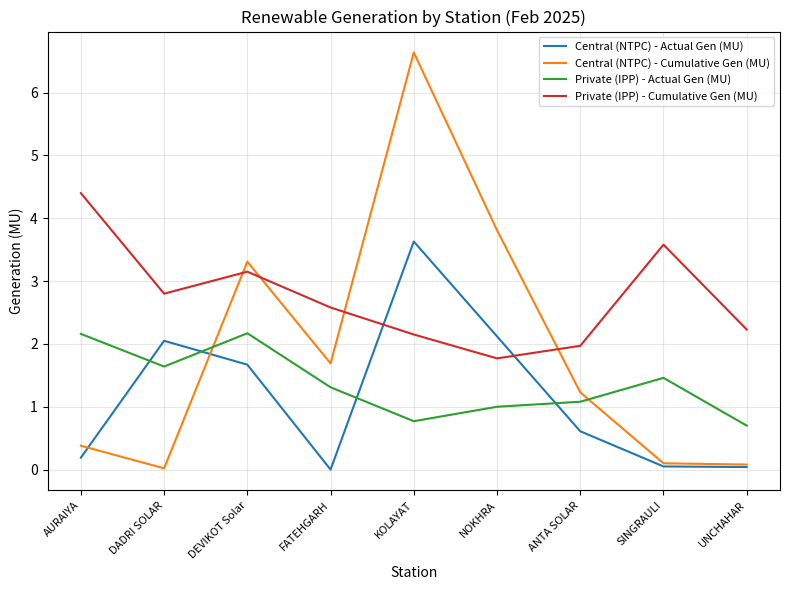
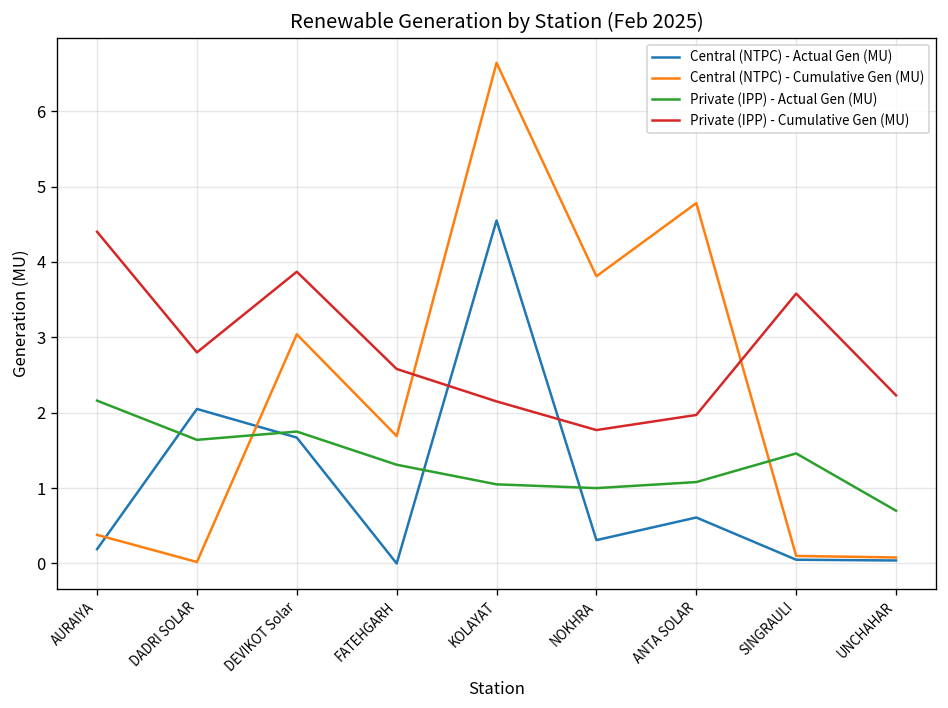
Central (NTPC) - Cumulative Gen (MU), DEVIKOT Solar: 3.3 -> 3.0
Private (IPP) - Actual Gen (MU), DEVIKOT Solar: 2.2 -> 1.8
Private (IPP) - Cumulative Gen (MU), DEVIKOT Solar: 3.2 -> 3.9
Central (NTPC) - Actual Gen (MU), KOLAYAT: 3.6 -> 4.6
Private (IPP) - Actual Gen (MU), KOLAYAT: 0.8 -> 1.1
Central (NTPC) - Actual Gen (MU), NOKHRA: 2.1 -> 0.3
Central (NTPC) - Cumulative Gen (MU), ANTA SOLAR: 1.2 -> 4.8
